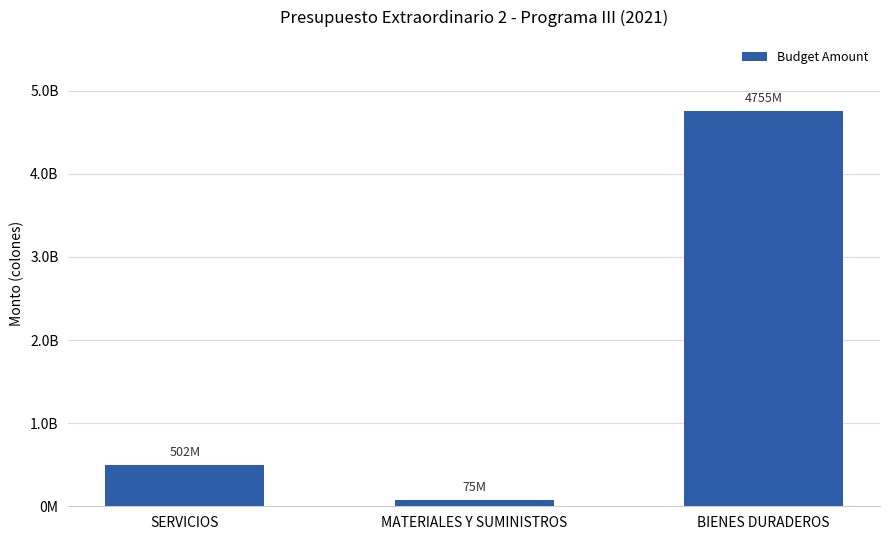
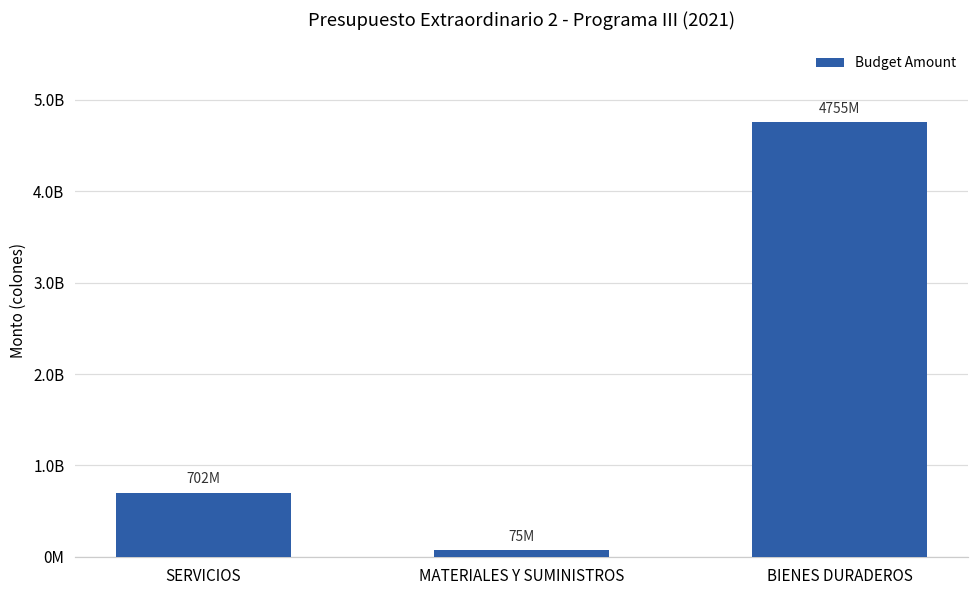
SERVICIOS: 502M -> 702M
